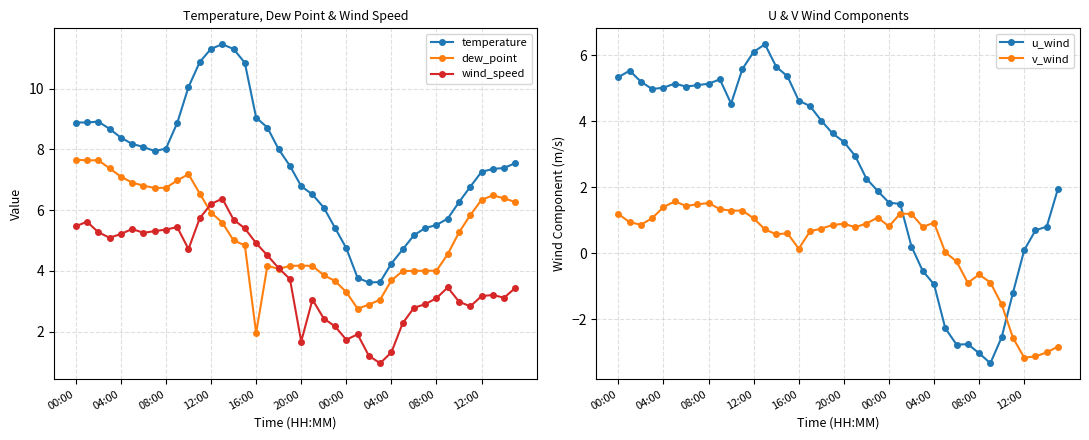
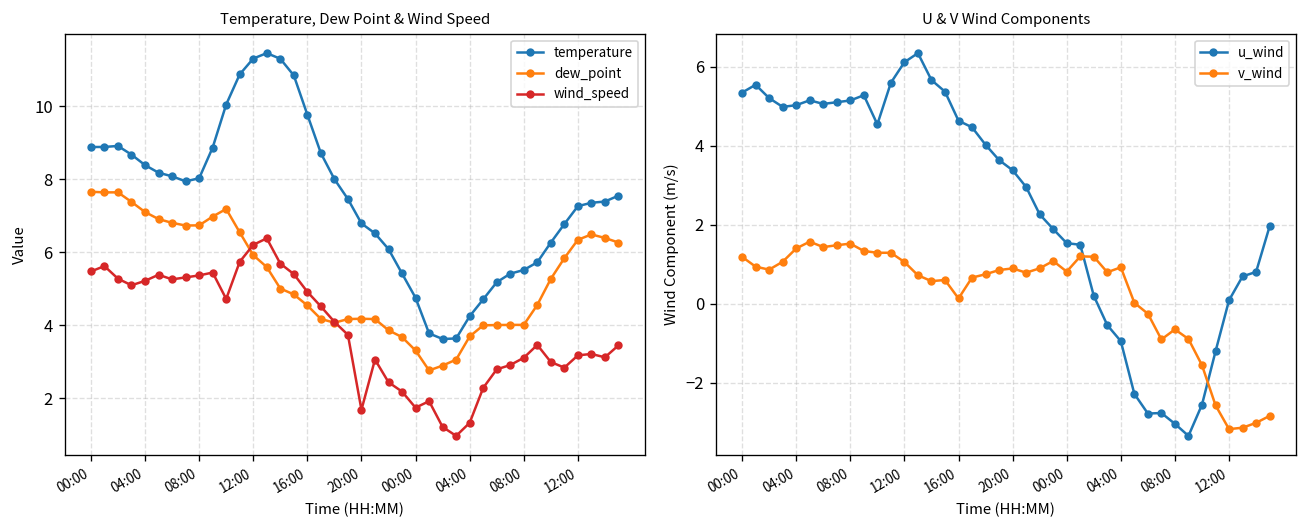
Temperature, Dew Point & Wind Speed, temperature, 16:00: 9.0 -> 9.8
Temperature, Dew Point & Wind Speed, dew_point, 16:00: 2.0 -> 4.5
